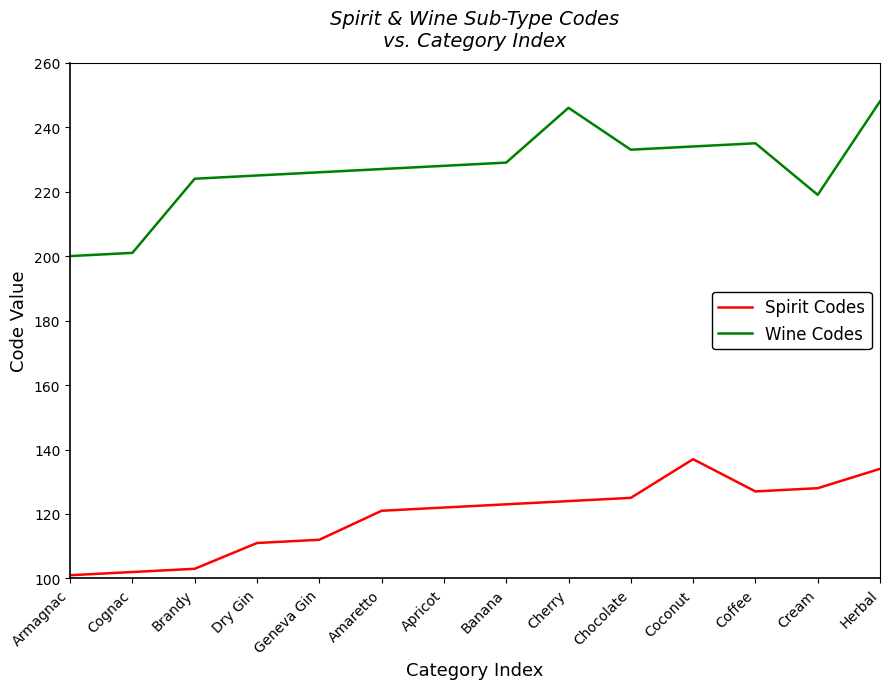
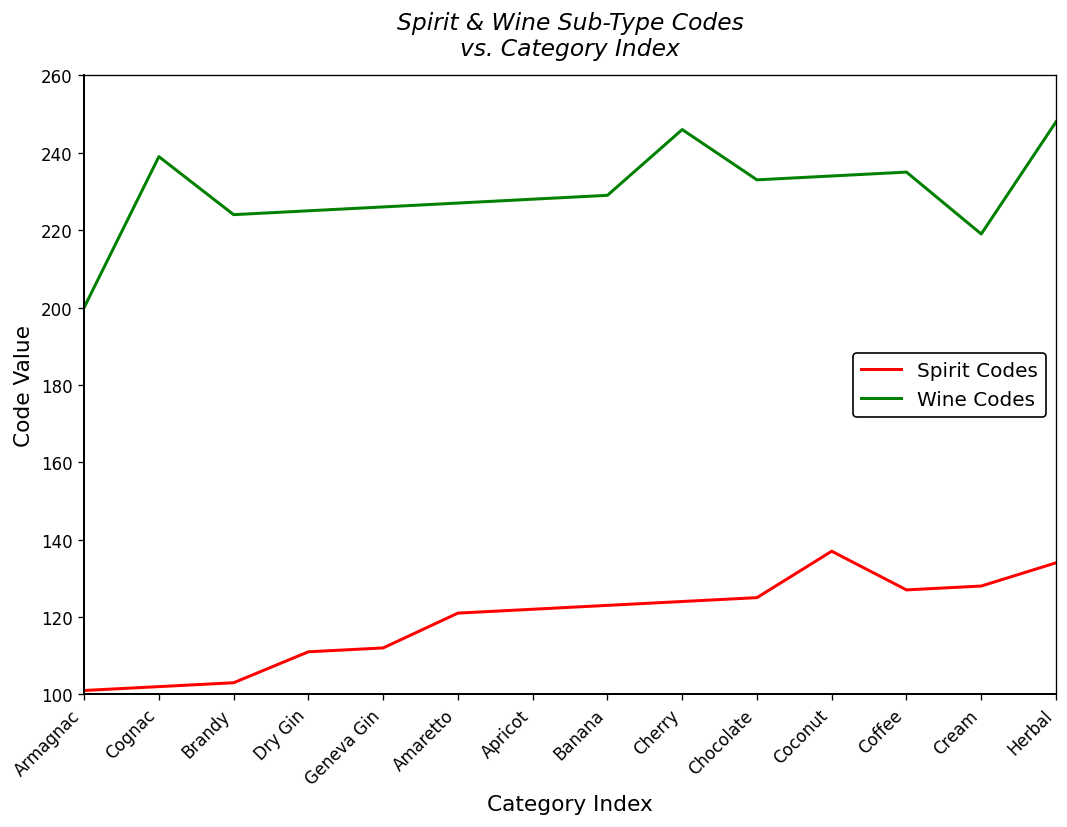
Wine Codes, Cognac: 201 -> 239
